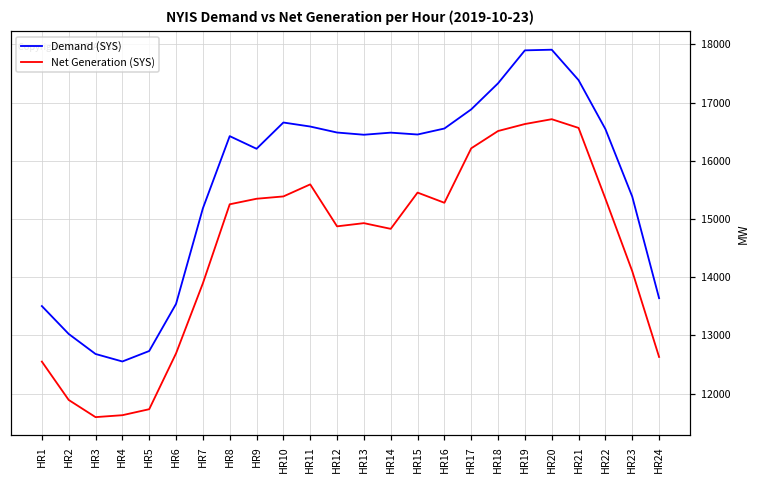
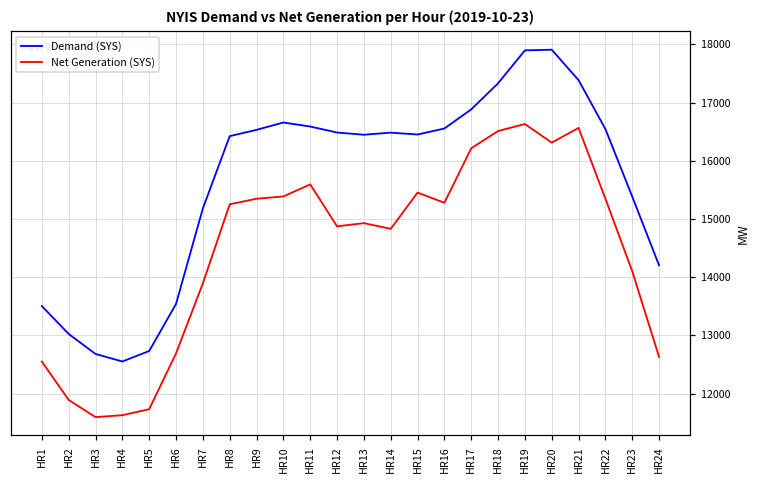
Demand (SYS), HR9: 16200 -> 16500
Net Generation (SYS), HR20: 16700 -> 16300
Demand (SYS), HR24: 13600 -> 14200
